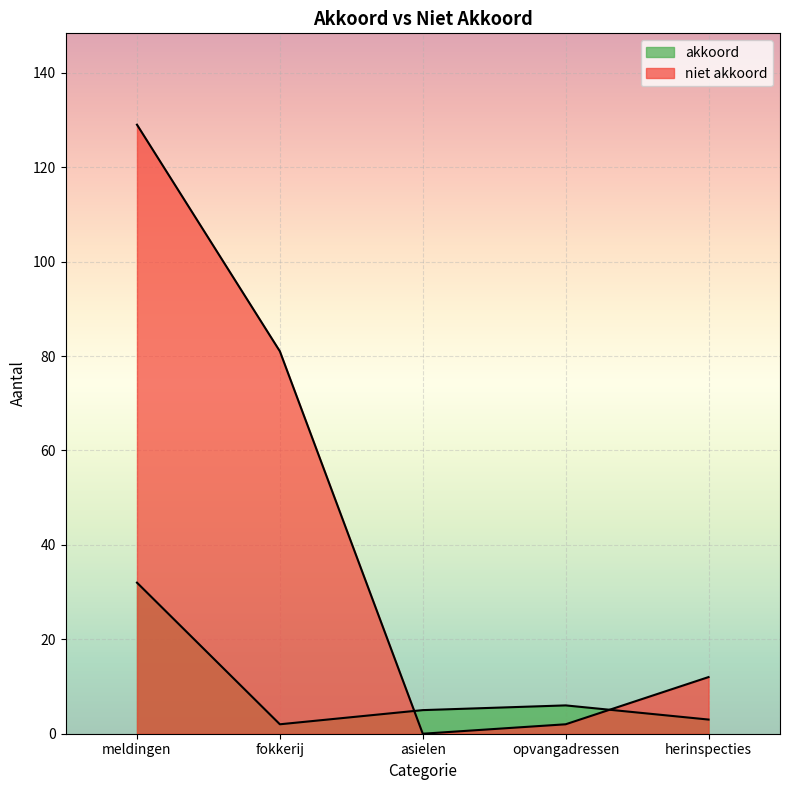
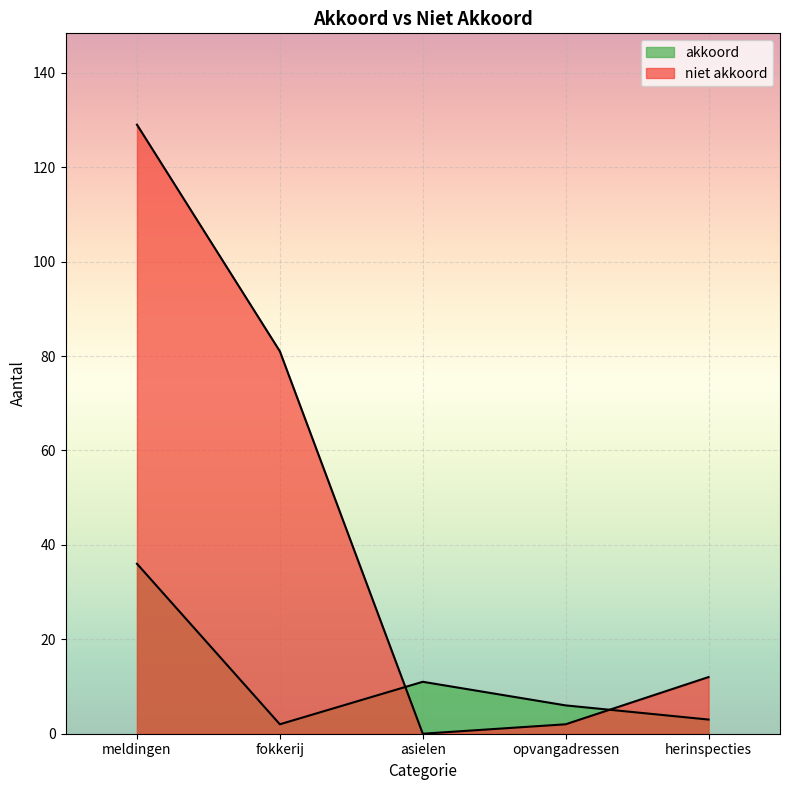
akkoord, meldingen: 32 -> 36
akkoord, asielen: 5 -> 11
